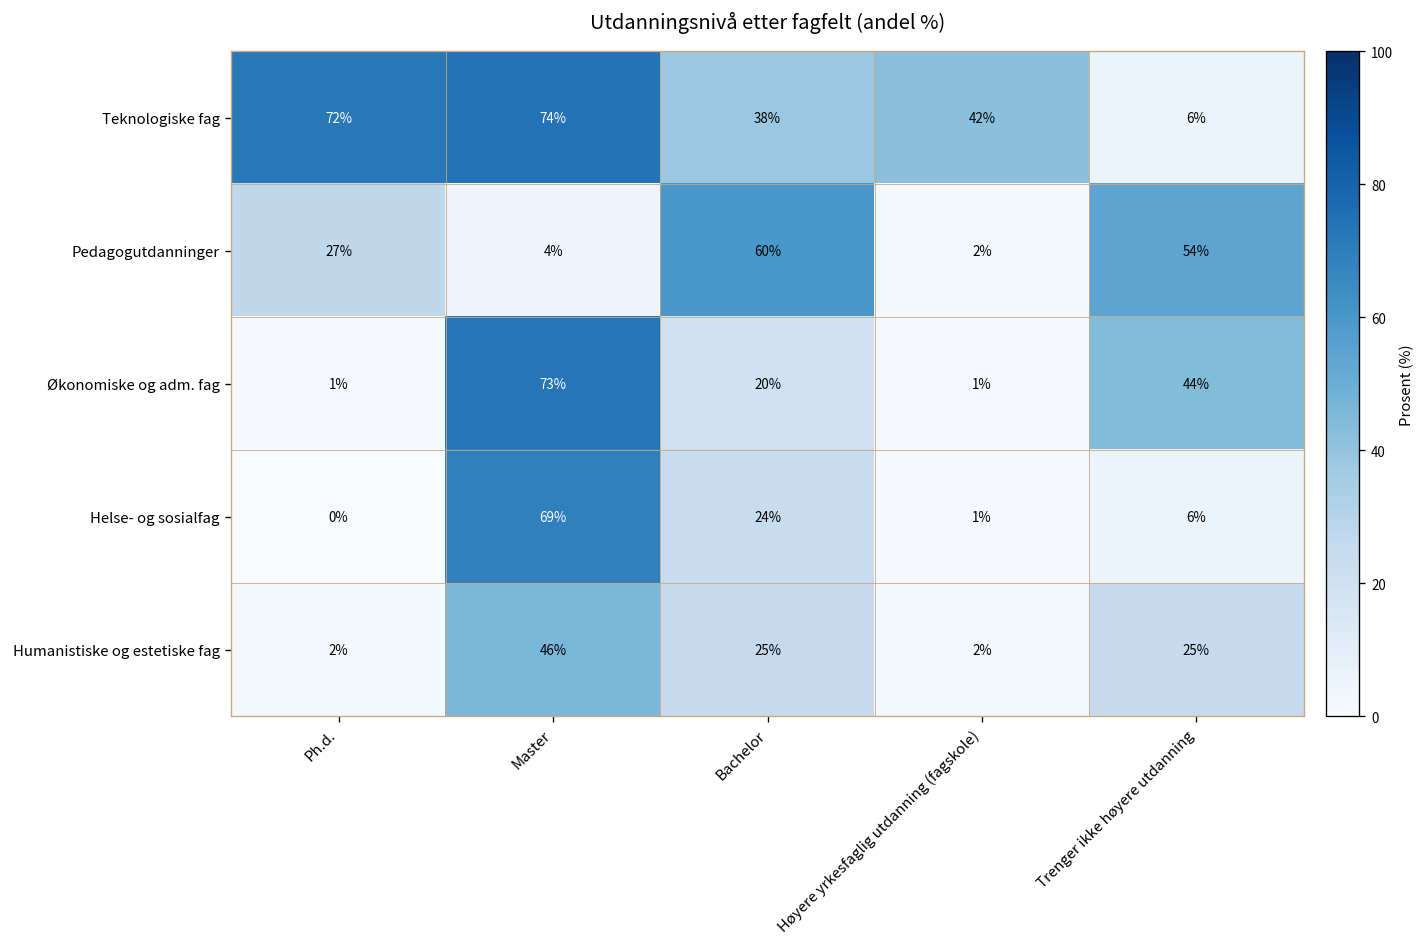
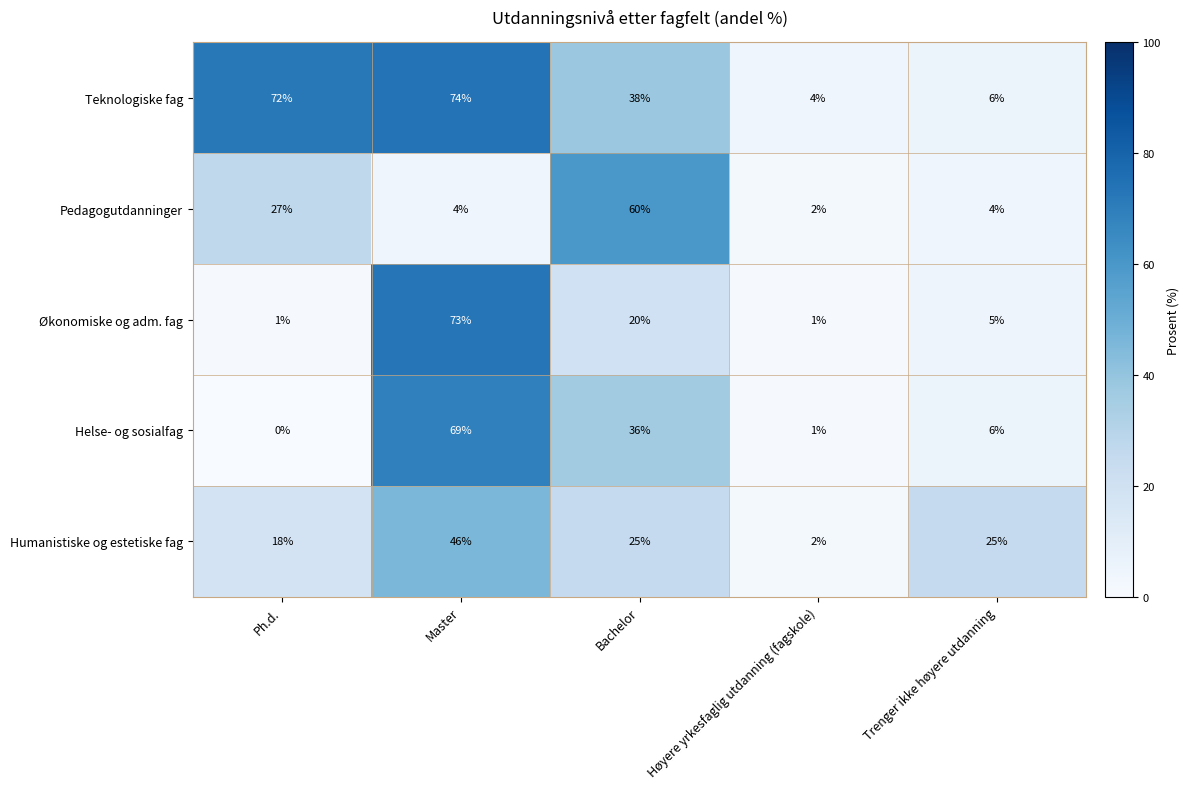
Teknologiske fag, Høyere yrkesfaglig utdanning (fagskole): 42% -> 4%
Pedagogutdanninger, Trenger ikke høyere utdanning: 54% -> 4%
Økonomiske og adm. fag, Trenger ikke høyere utdanning: 44% -> 5%
Helse- og sosialfag, Bachelor: 24% -> 36%
Humanistiske og estetiske fag, Ph.d.: 2% -> 18%
